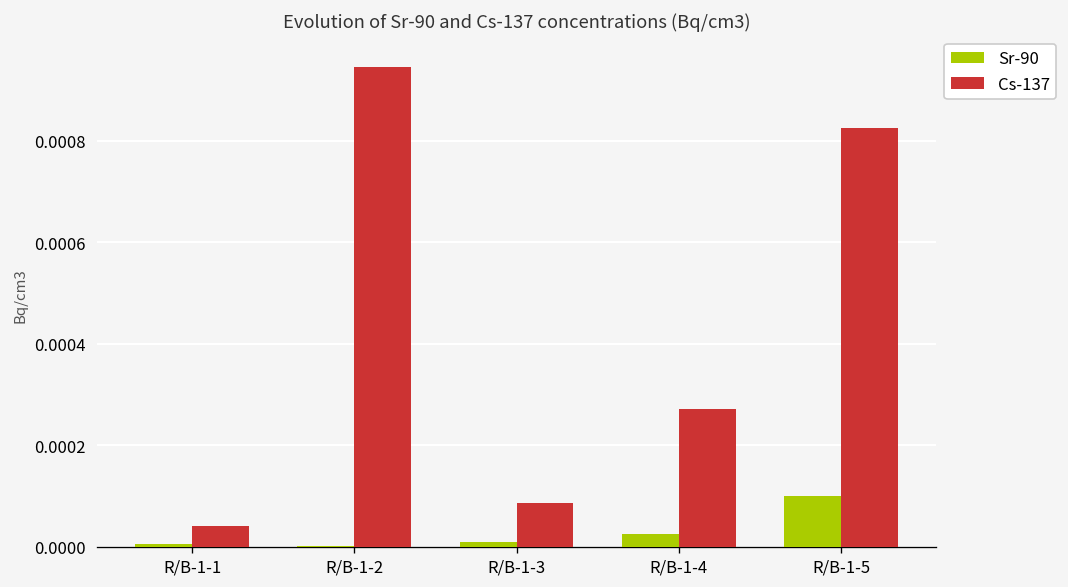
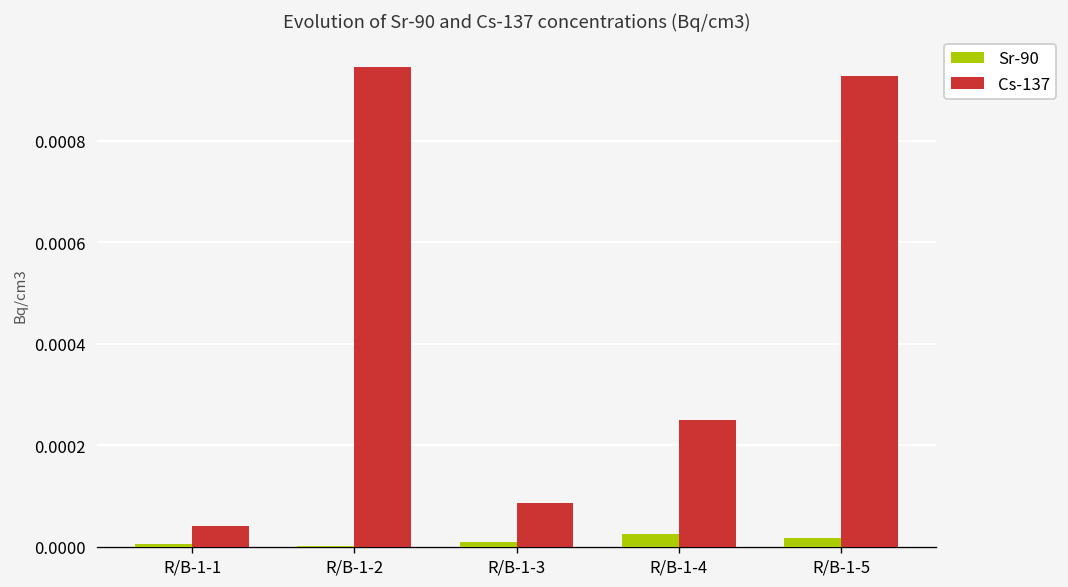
Cs-137, R/B-1-4: 0.00027 -> 0.00025
Sr-90, R/B-1-5: 0.00010 -> 0.00002
Cs-137, R/B-1-5: 0.00083 -> 0.00093
